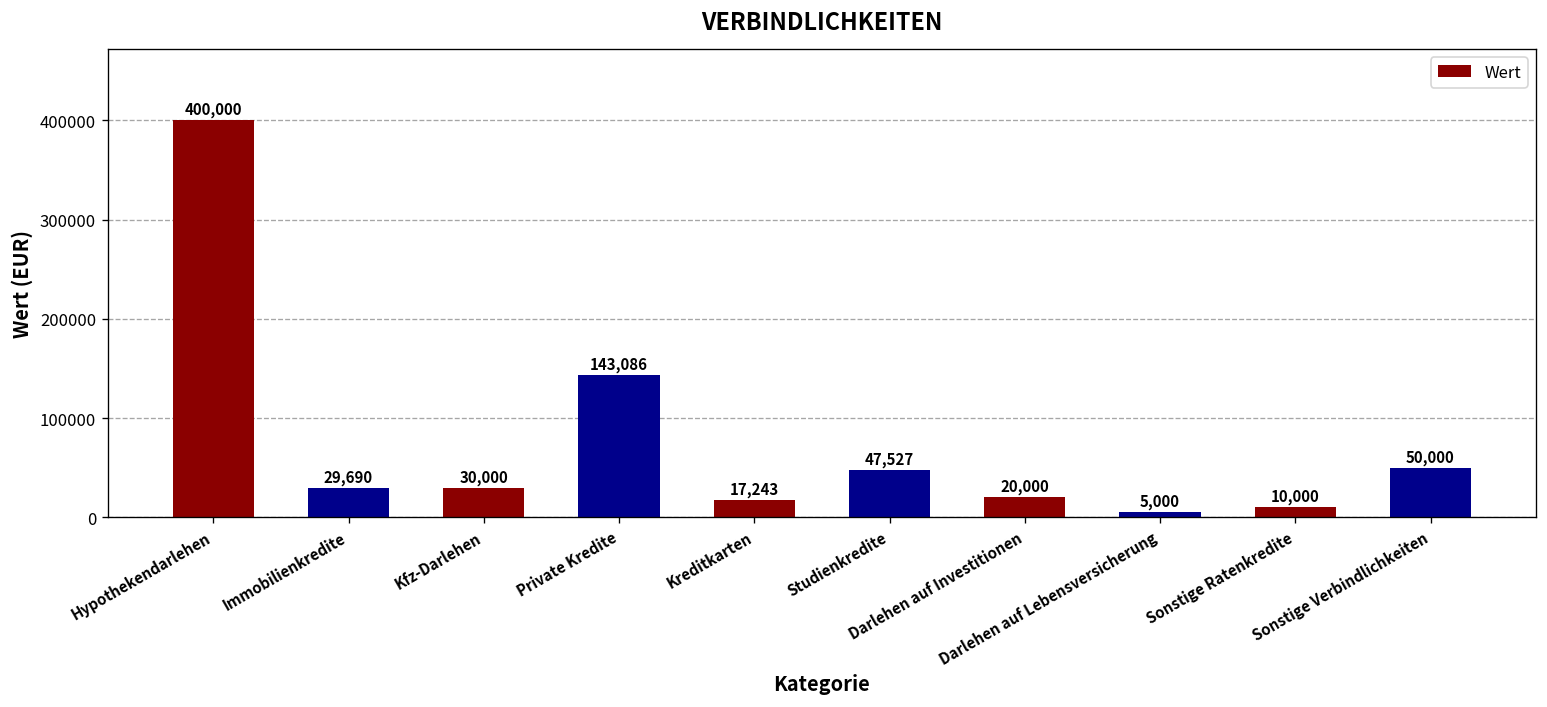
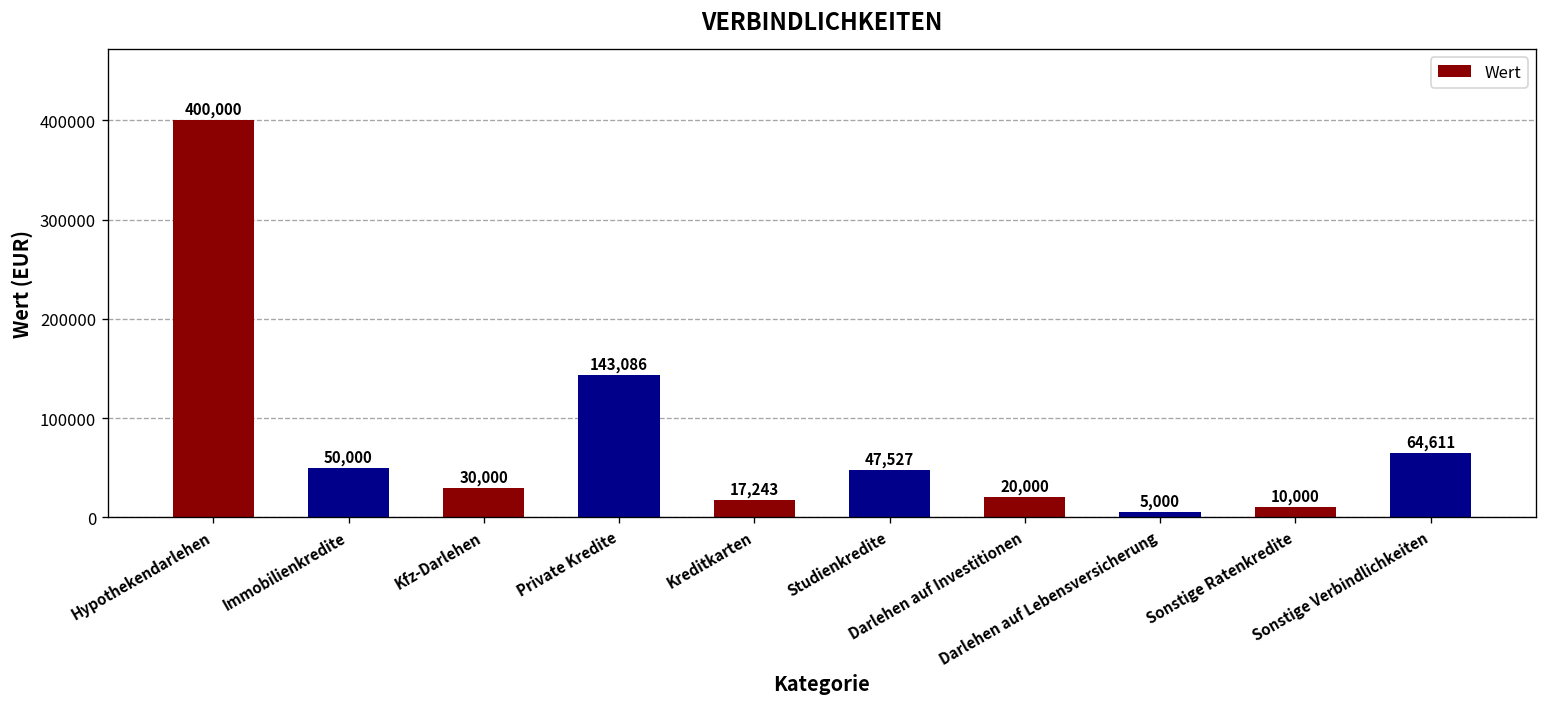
Immobilienkredite: 29,690 -> 50,000
Sonstige Verbindlichkeiten: 50,000 -> 64,611
